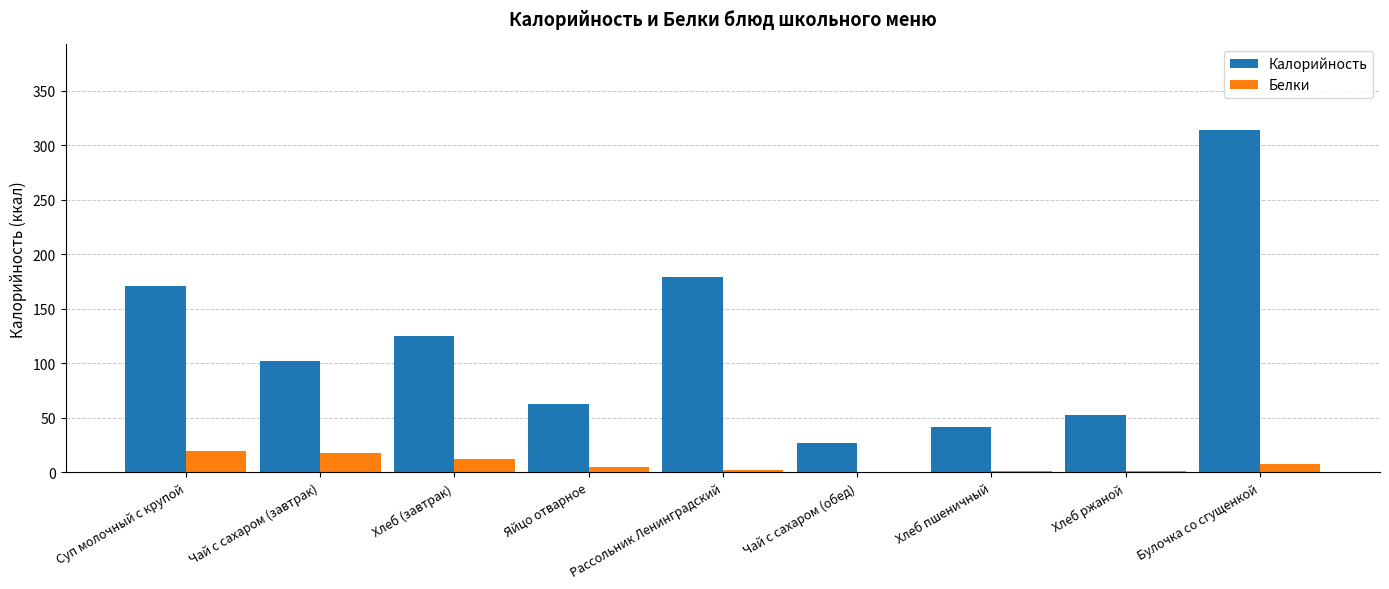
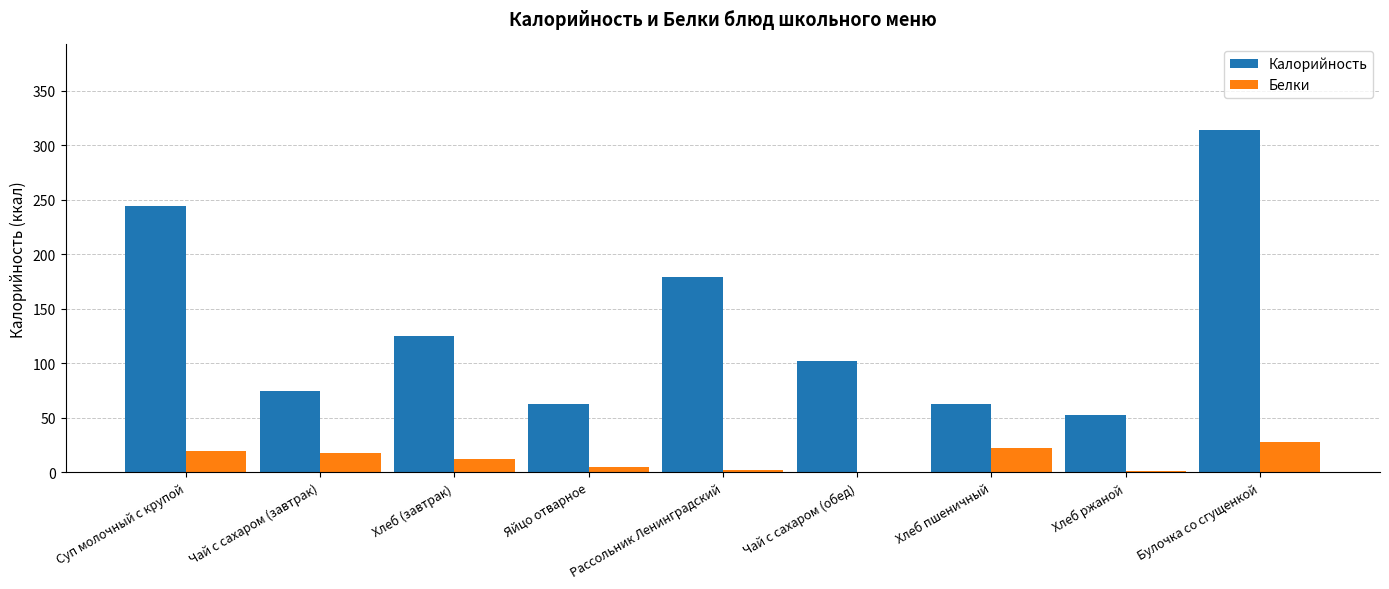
Калорийность, Суп молочный с крупой: 171 -> 244
Калорийность, Чай с сахаром (завтрак): 102 -> 75
Калорийность, Чай с сахаром (обед): 27 -> 102
Калорийность, Хлеб пшеничный: 42 -> 63
Белки, Хлеб пшеничный: 1 -> 23
Белки, Булочка со сгущенкой: 8 -> 28
